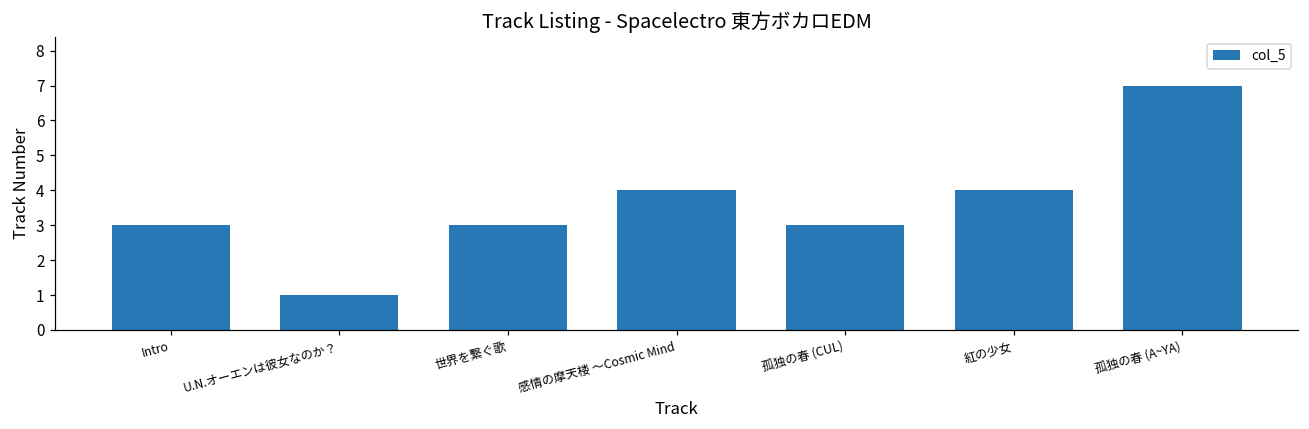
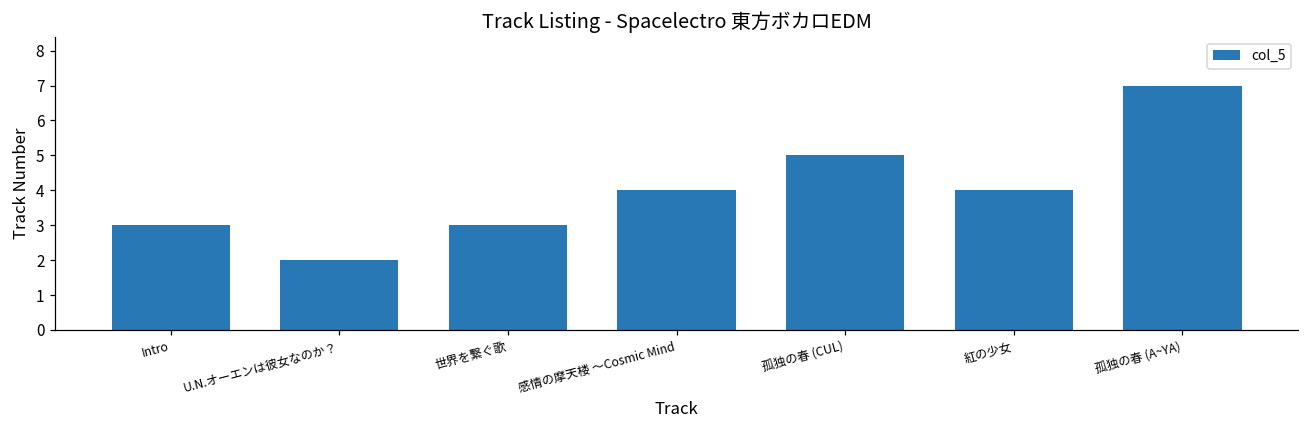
U.N.オーエンは彼女なのか？: 1 -> 2
孤独の春 (CUL): 3 -> 5
